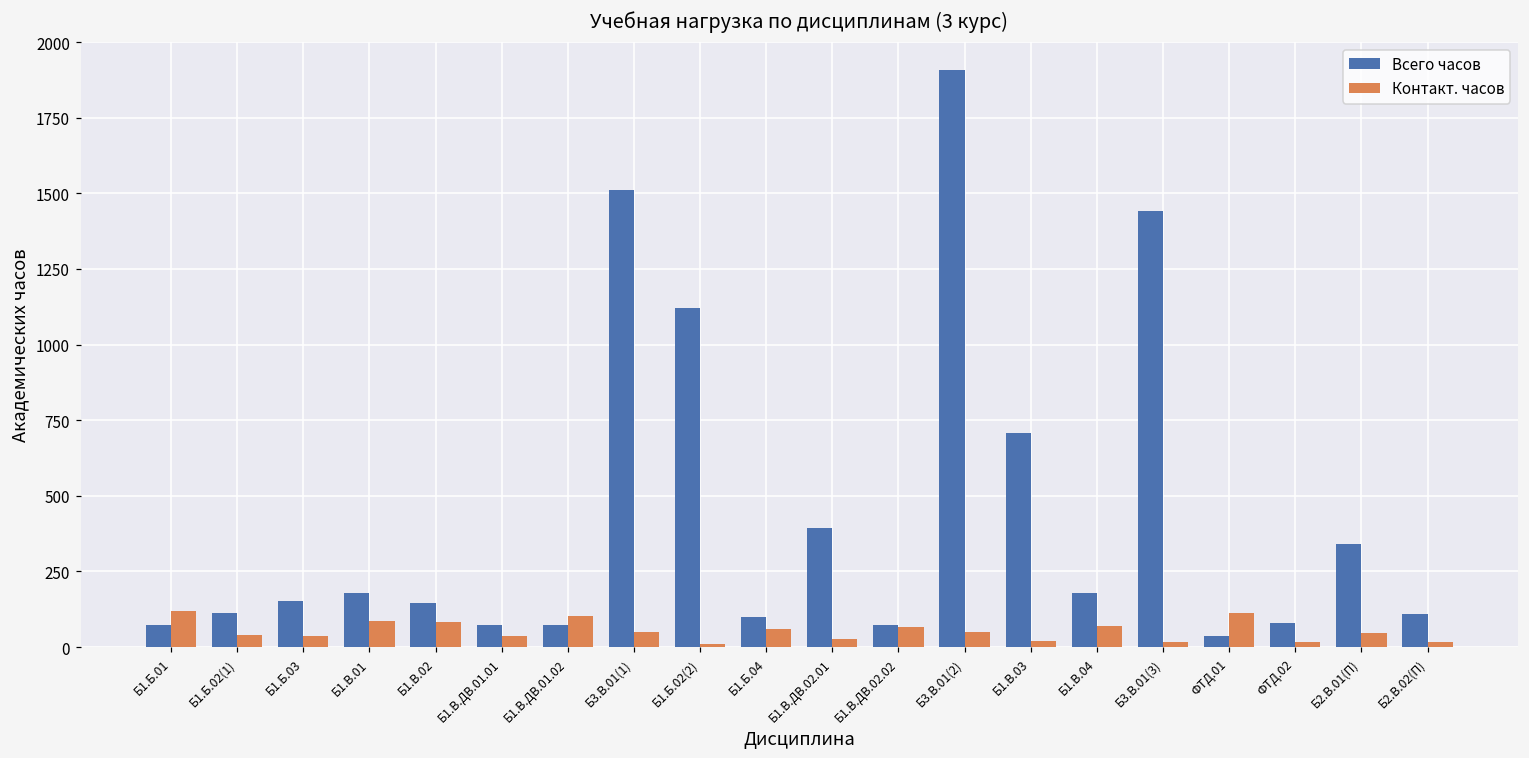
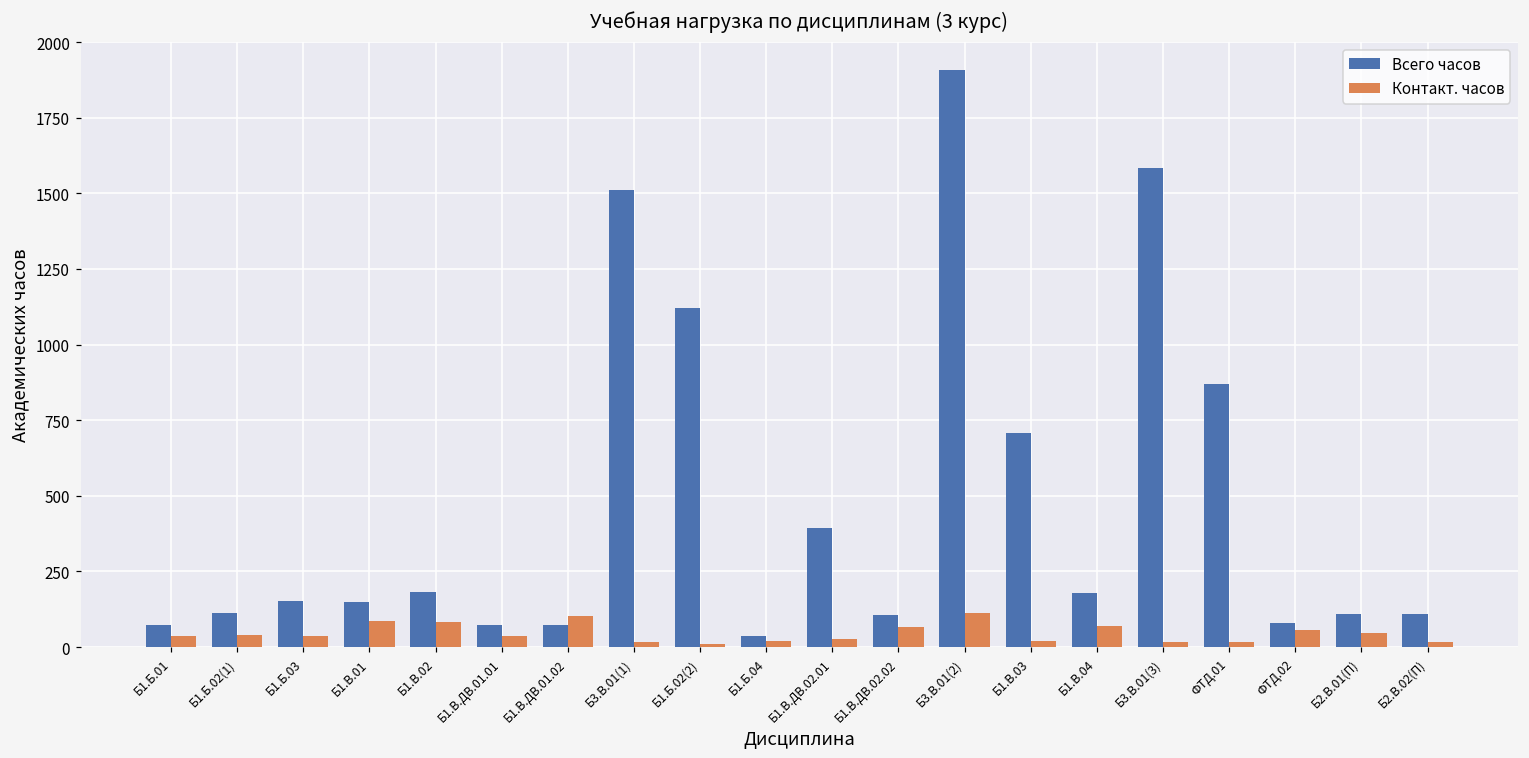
Контакт. часов, Б1.Б.01: 120 -> 40
Всего часов, Б1.В.01: 180 -> 150
Всего часов, Б1.В.02: 140 -> 180
Контакт. часов, Б3.В.01(1): 50 -> 20
Всего часов, Б1.Б.04: 100 -> 40
Контакт. часов, Б1.Б.04: 60 -> 20
Всего часов, Б1.В.ДВ.02.02: 70 -> 110
Контакт. часов, Б3.В.01(2): 50 -> 110
Всего часов, Б3.В.01(3): 1440 -> 1580
Всего часов, ФТД.01: 40 -> 870
Контакт. часов, ФТД.01: 110 -> 20
Контакт. часов, ФТД.02: 20 -> 60
Всего часов, Б2.В.01(П): 340 -> 110
